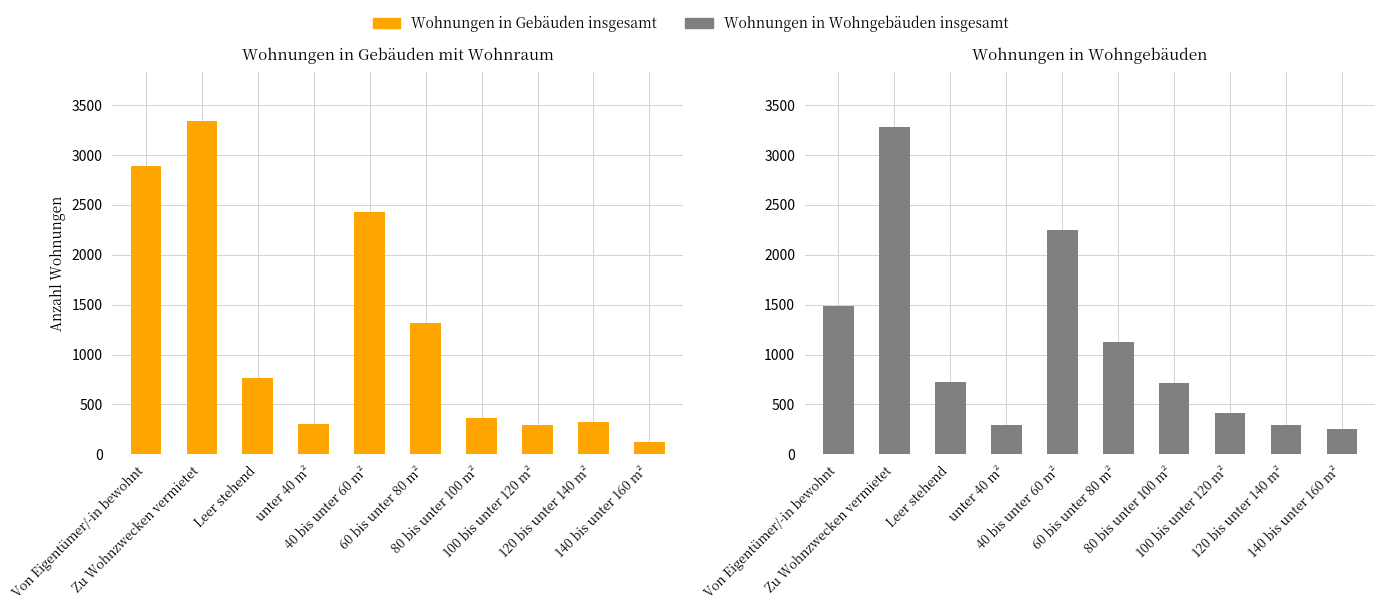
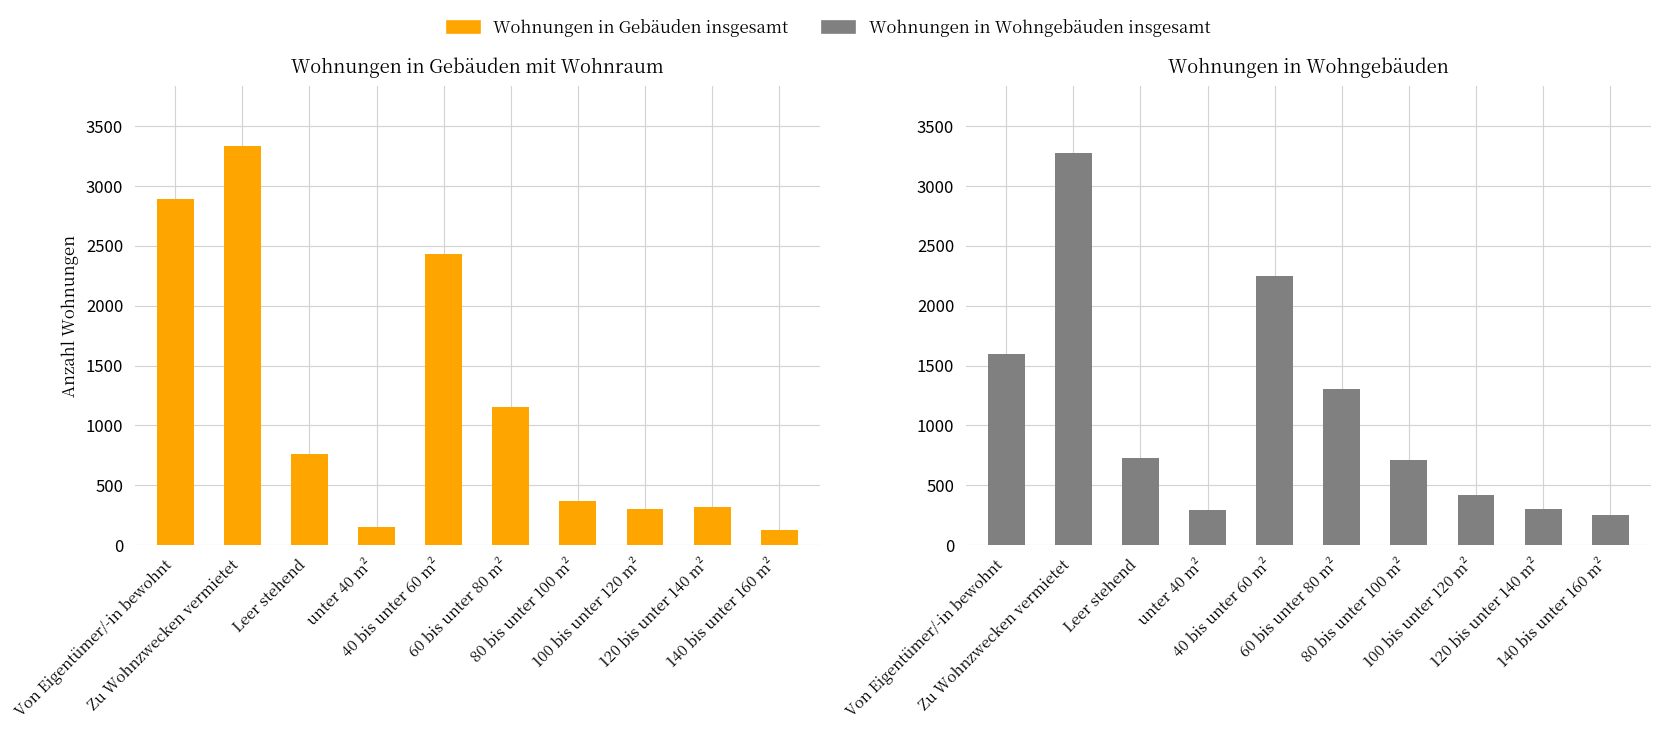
Wohnungen in Gebäuden mit Wohnraum, unter 40 m²: 300 -> 200
Wohnungen in Gebäuden mit Wohnraum, 60 bis unter 80 m²: 1300 -> 1200
Wohnungen in Wohngebäuden, Von Eigentümer/-in bewohnt: 1500 -> 1600
Wohnungen in Wohngebäuden, 60 bis unter 80 m²: 1100 -> 1300
